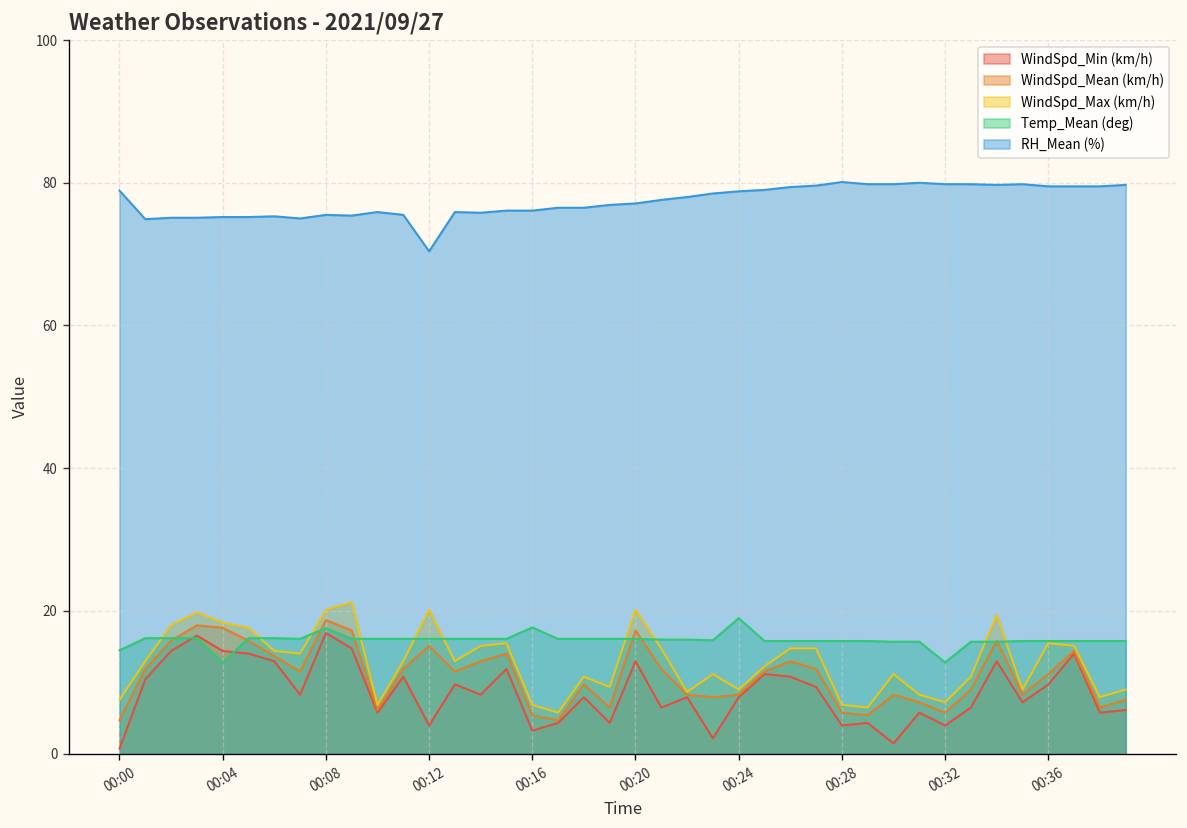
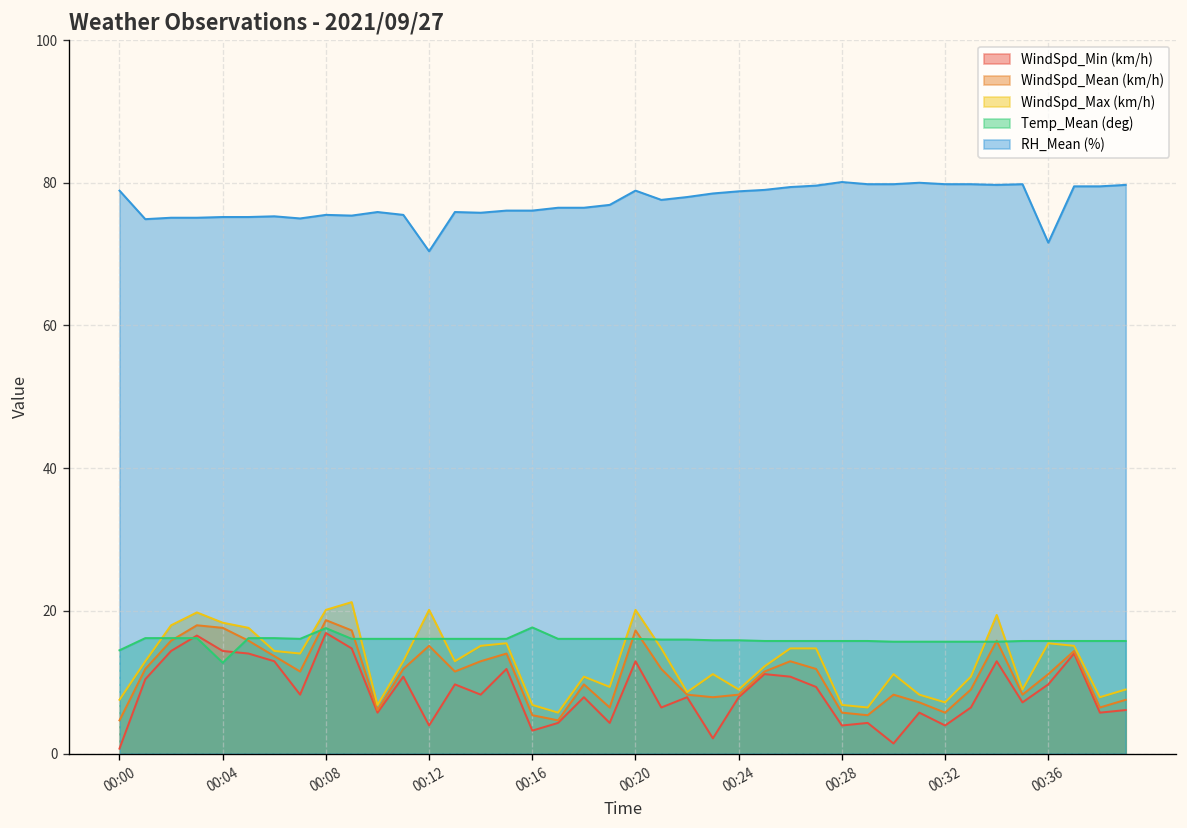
RH_Mean (%), 00:20: 77 -> 79
Temp_Mean (deg), 00:24: 19 -> 16
Temp_Mean (deg), 00:32: 13 -> 16
RH_Mean (%), 00:36: 80 -> 72
